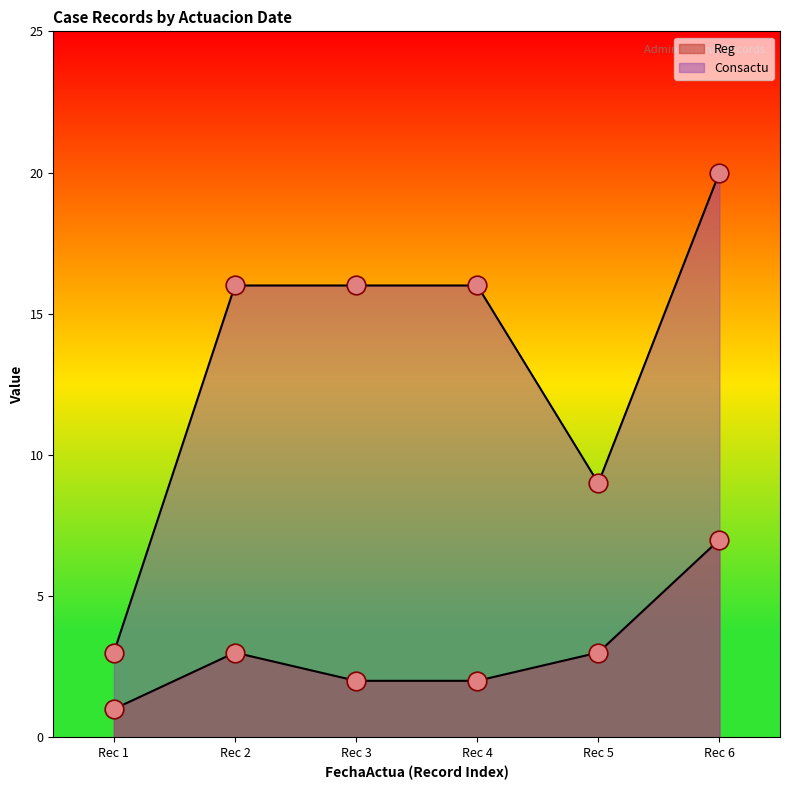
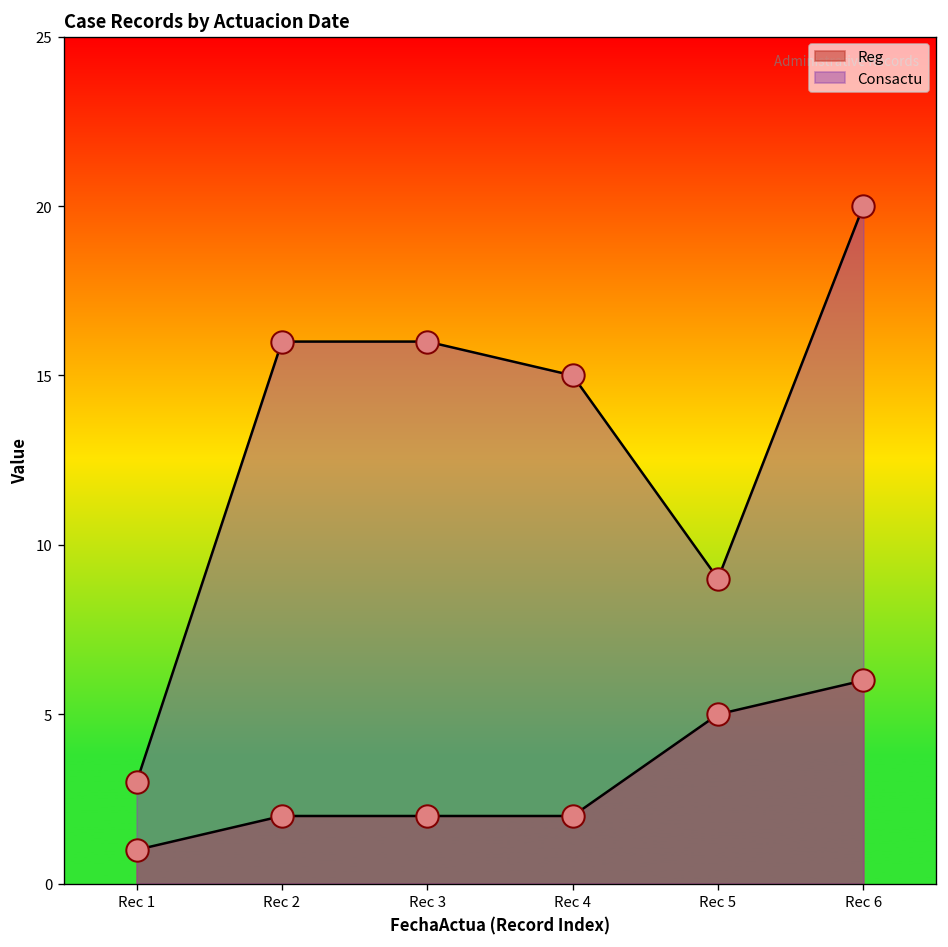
Reg, Rec 2: 3 -> 2
Consactu, Rec 4: 16 -> 15
Reg, Rec 5: 3 -> 5
Reg, Rec 6: 7 -> 6
